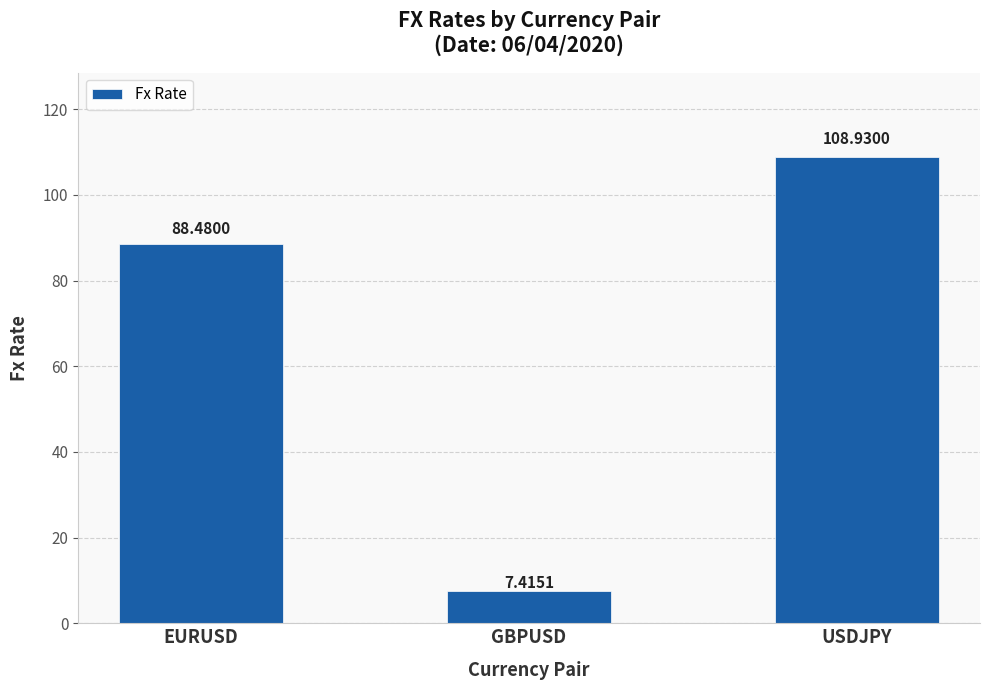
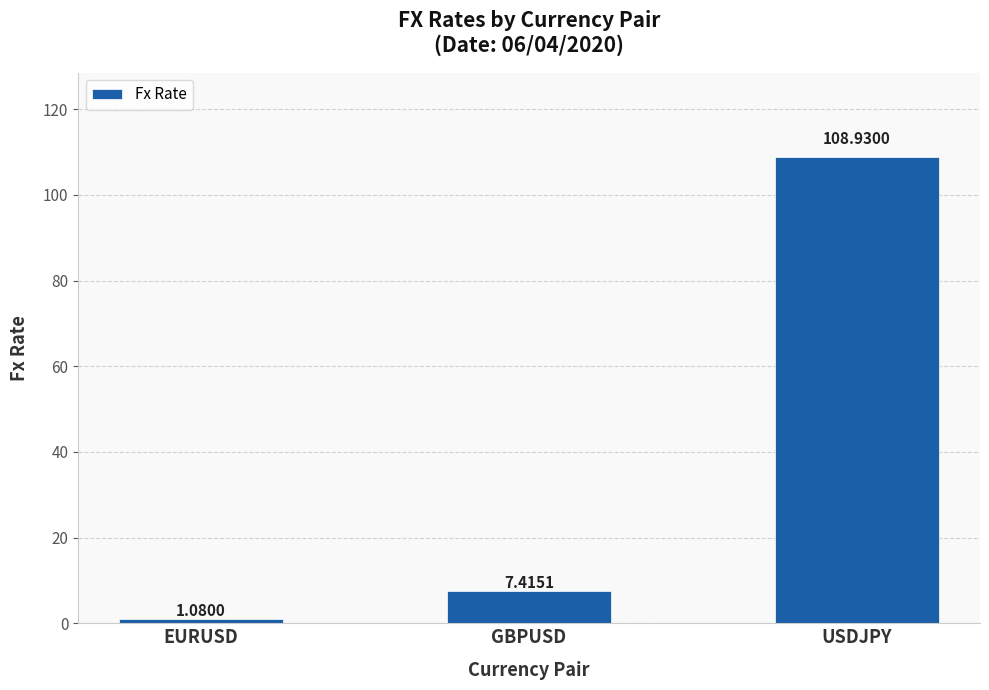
EURUSD: 88.4800 -> 1.0800
